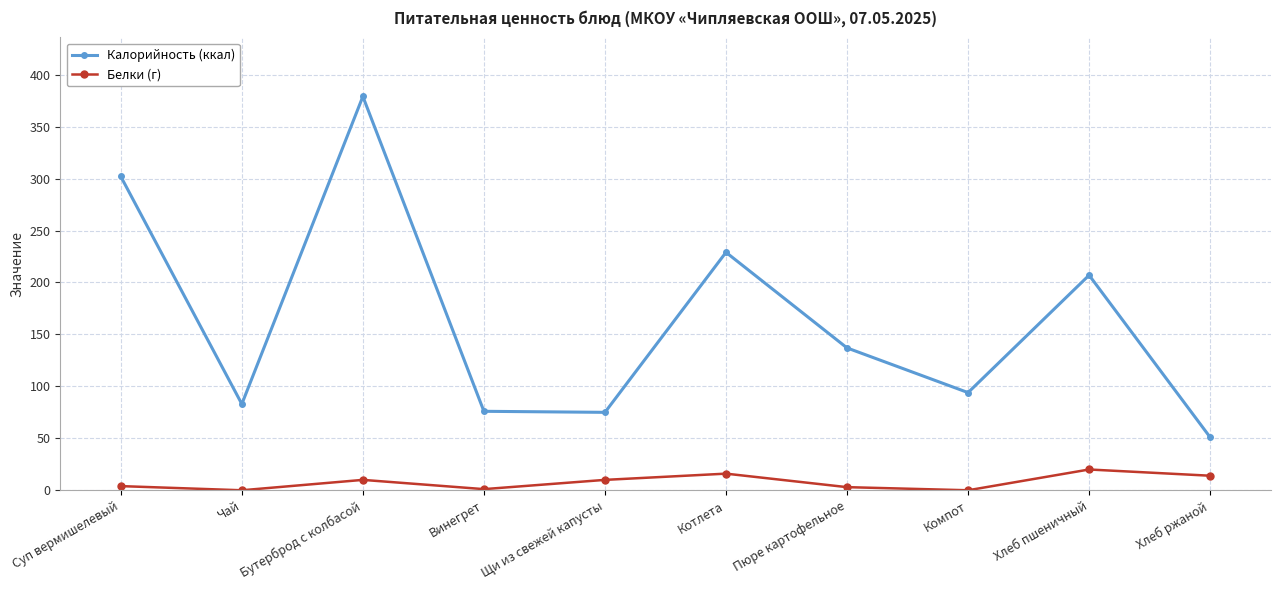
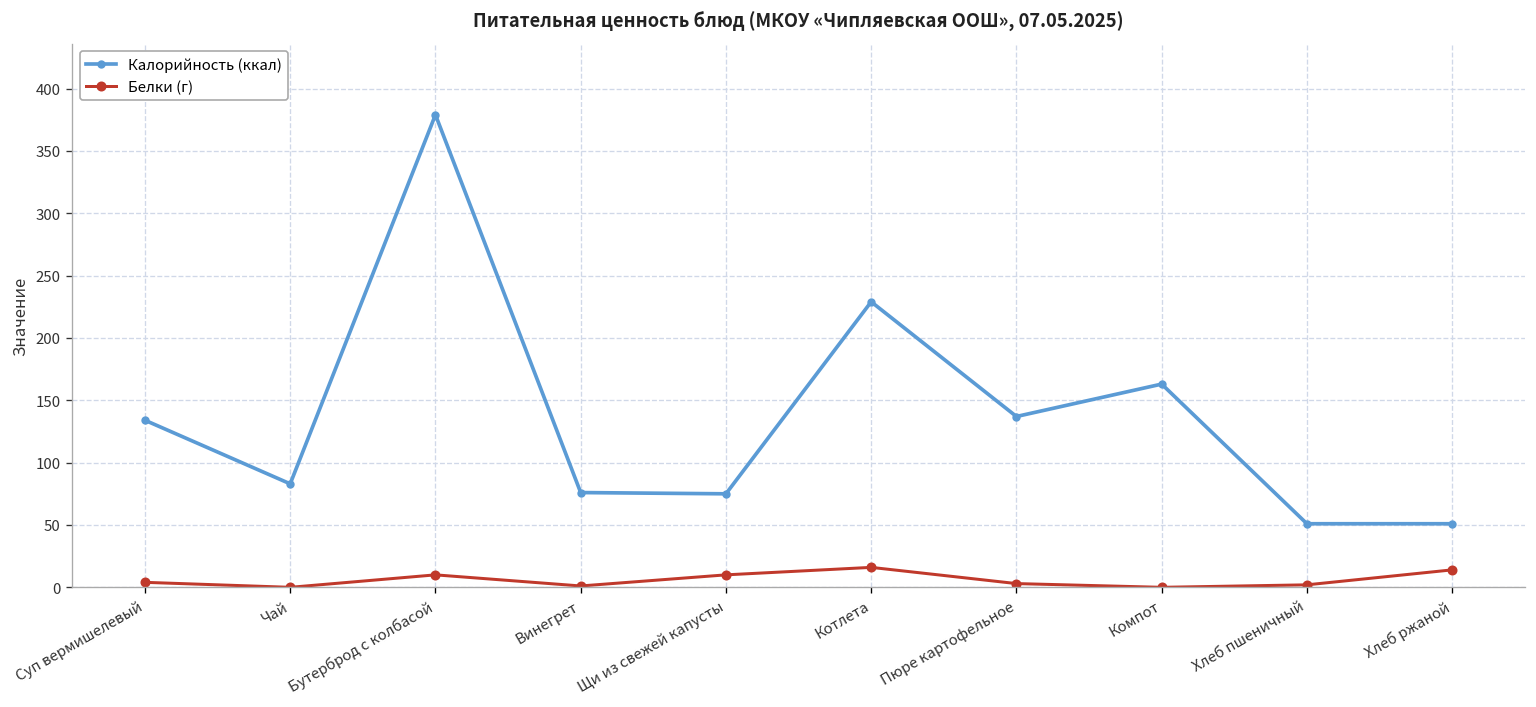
Калорийность (ккал), Суп вермишелевый: 302 -> 134
Калорийность (ккал), Компот: 94 -> 163
Калорийность (ккал), Хлеб пшеничный: 207 -> 51
Белки (г), Хлеб пшеничный: 20 -> 2
